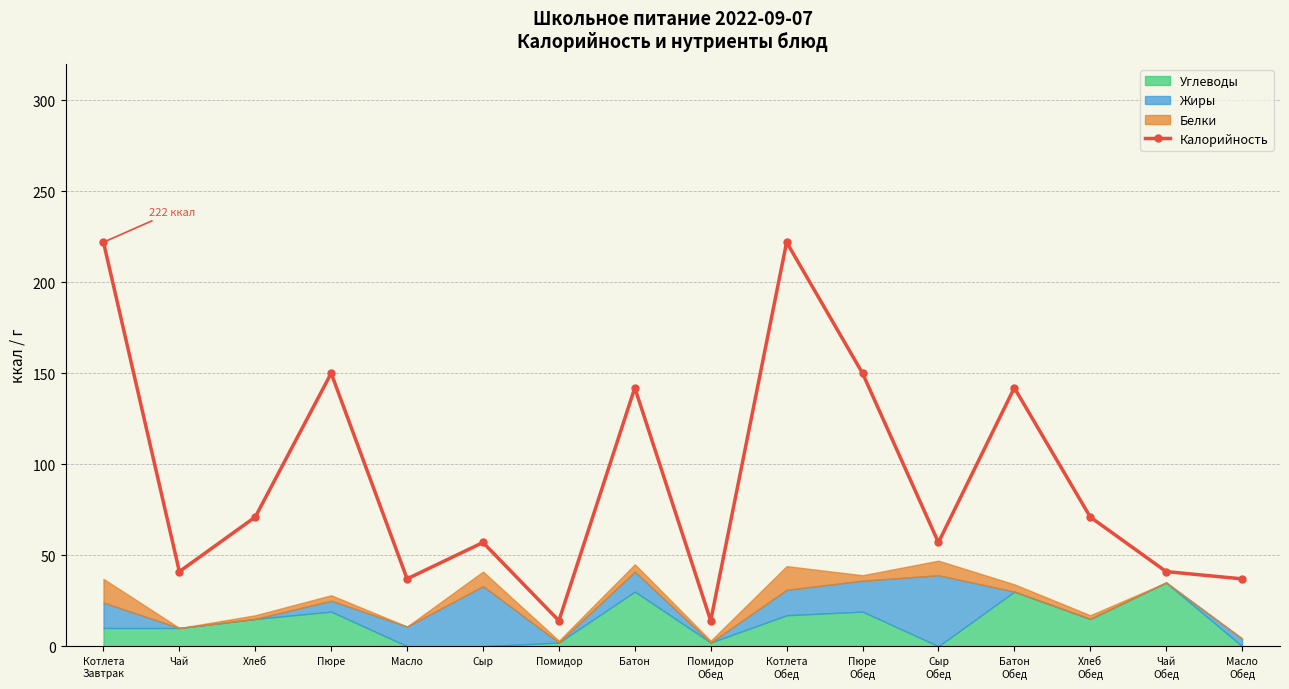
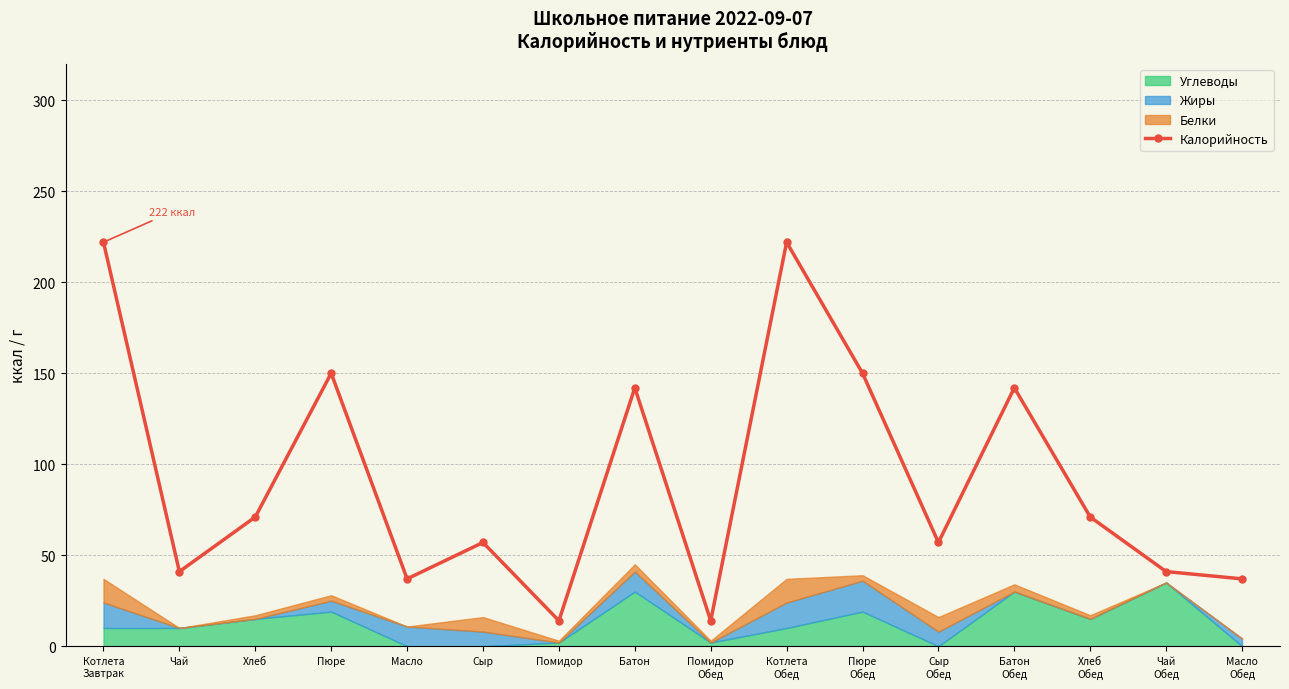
Жиры, Сыр: 33 -> 8
Углеводы, Котлета Обед: 17 -> 10
Жиры, Сыр Обед: 39 -> 8
